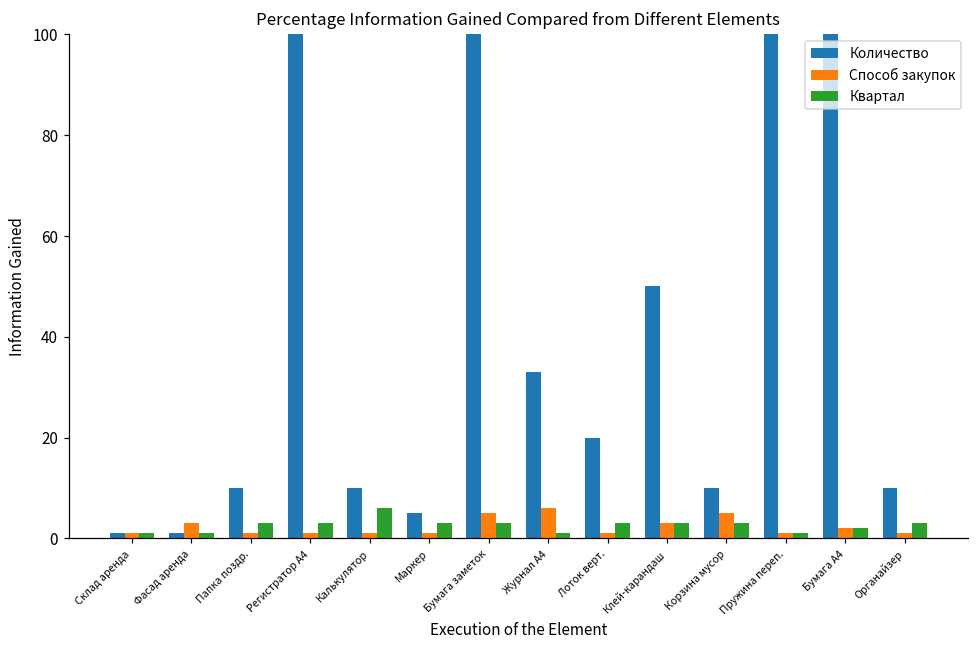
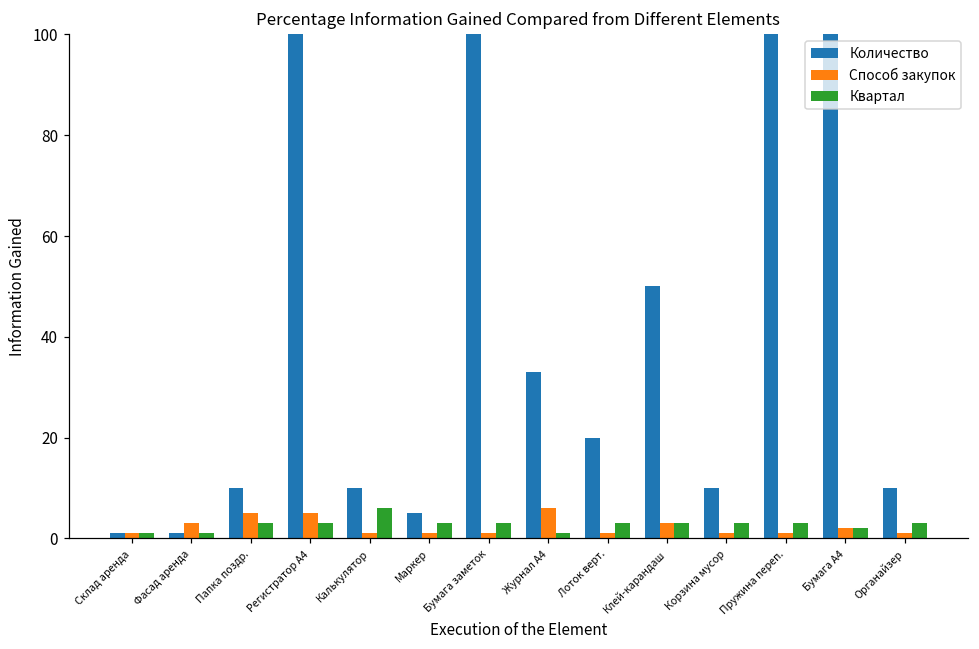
Способ закупок, Папка поздр.: 1 -> 5
Способ закупок, Регистратор А4: 1 -> 5
Способ закупок, Бумага заметок: 5 -> 1
Способ закупок, Корзина мусор: 5 -> 1
Квартал, Пружина переп.: 1 -> 3
